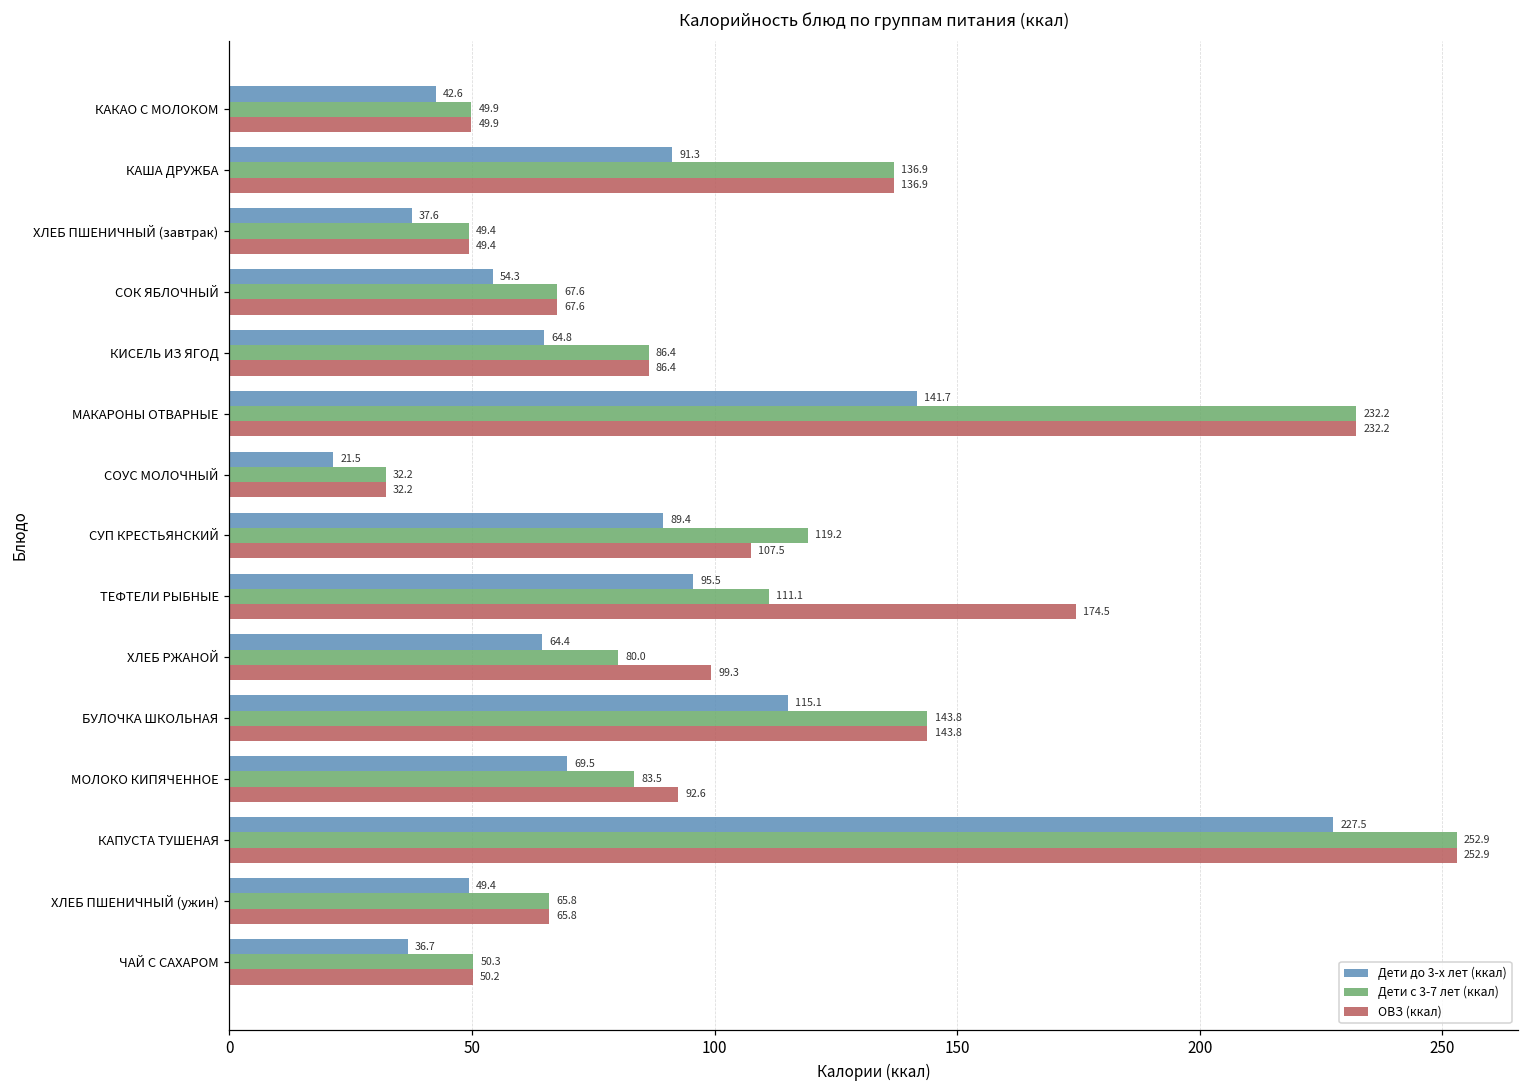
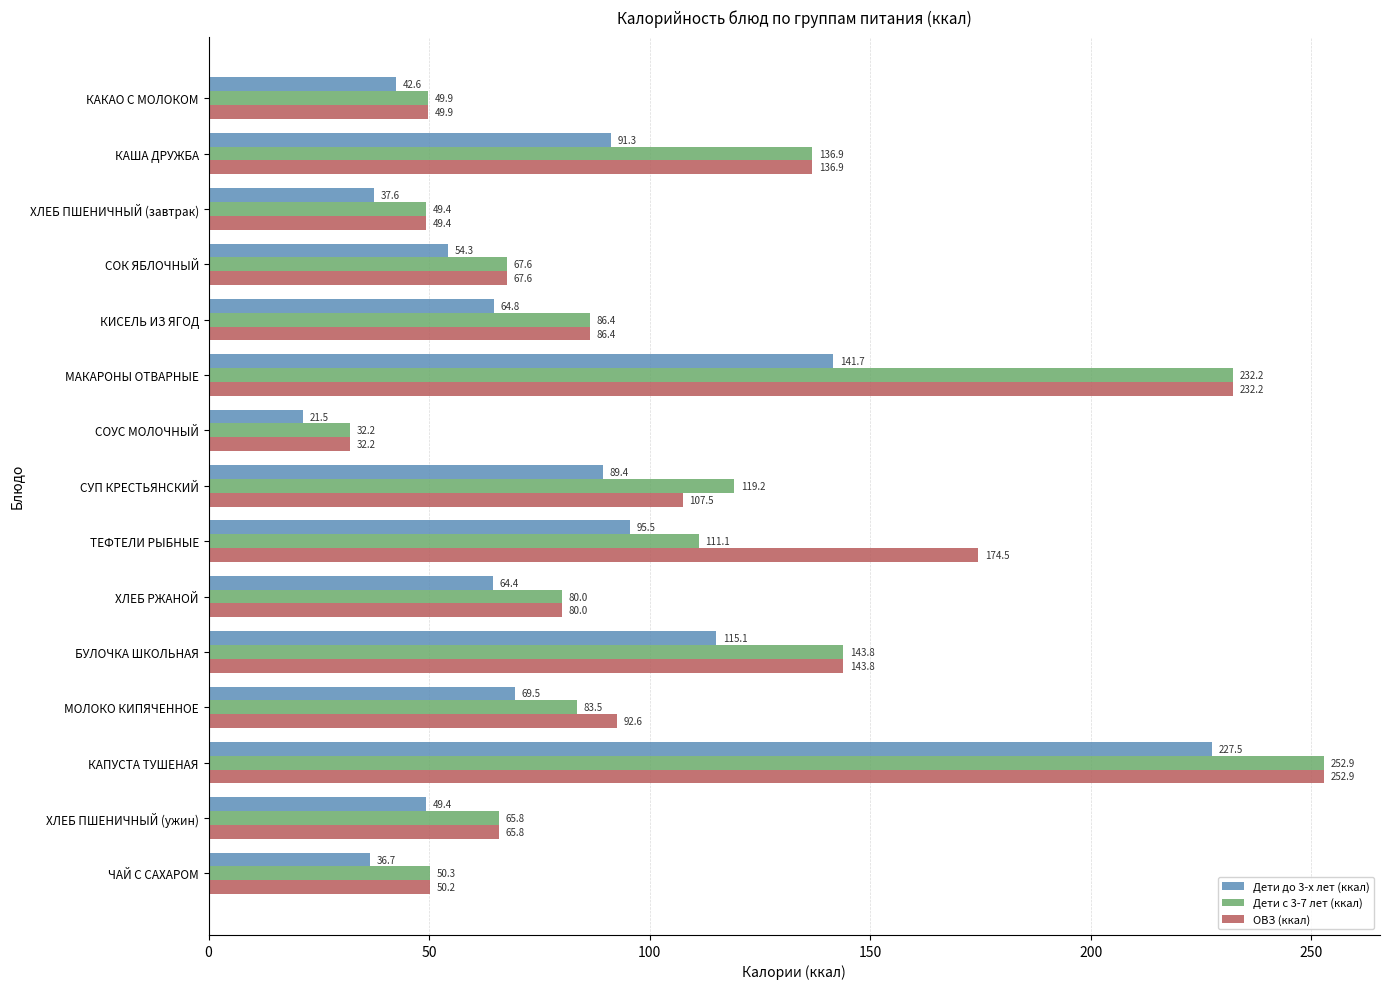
ОВЗ (ккал), ХЛЕБ РЖАНОЙ: 99.3 -> 80.0
